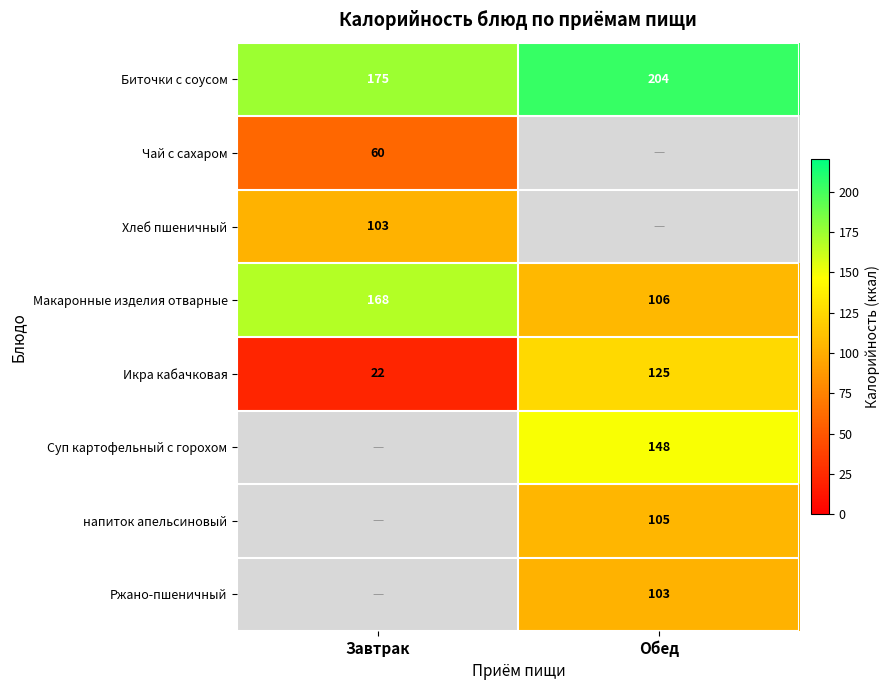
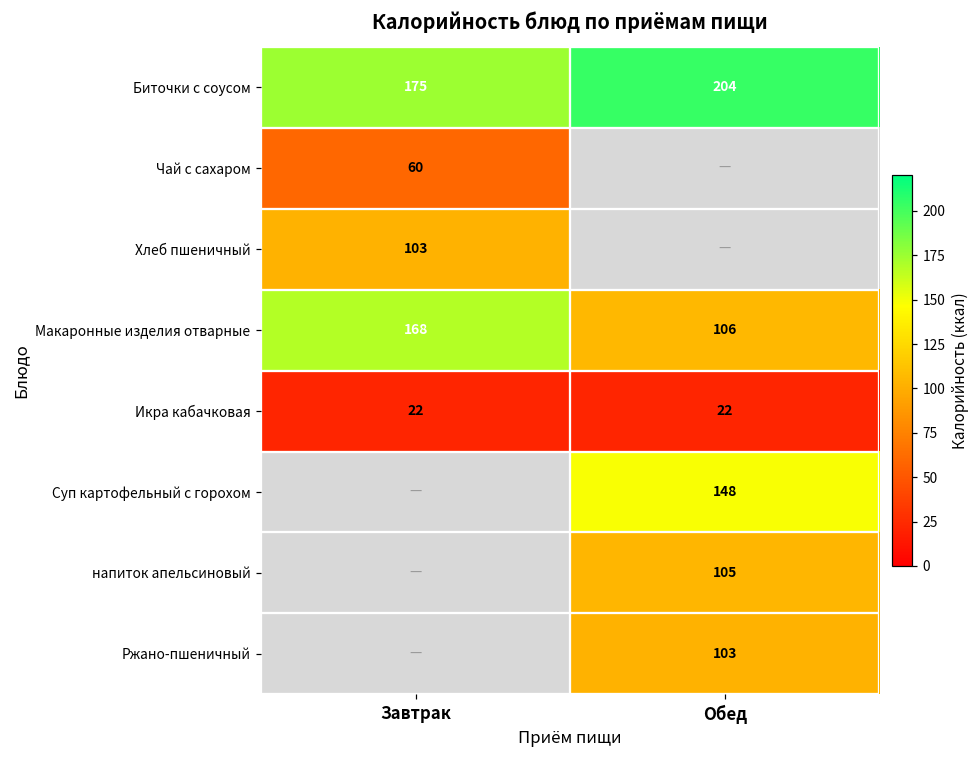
Икра кабачковая, Обед: 125 -> 22
